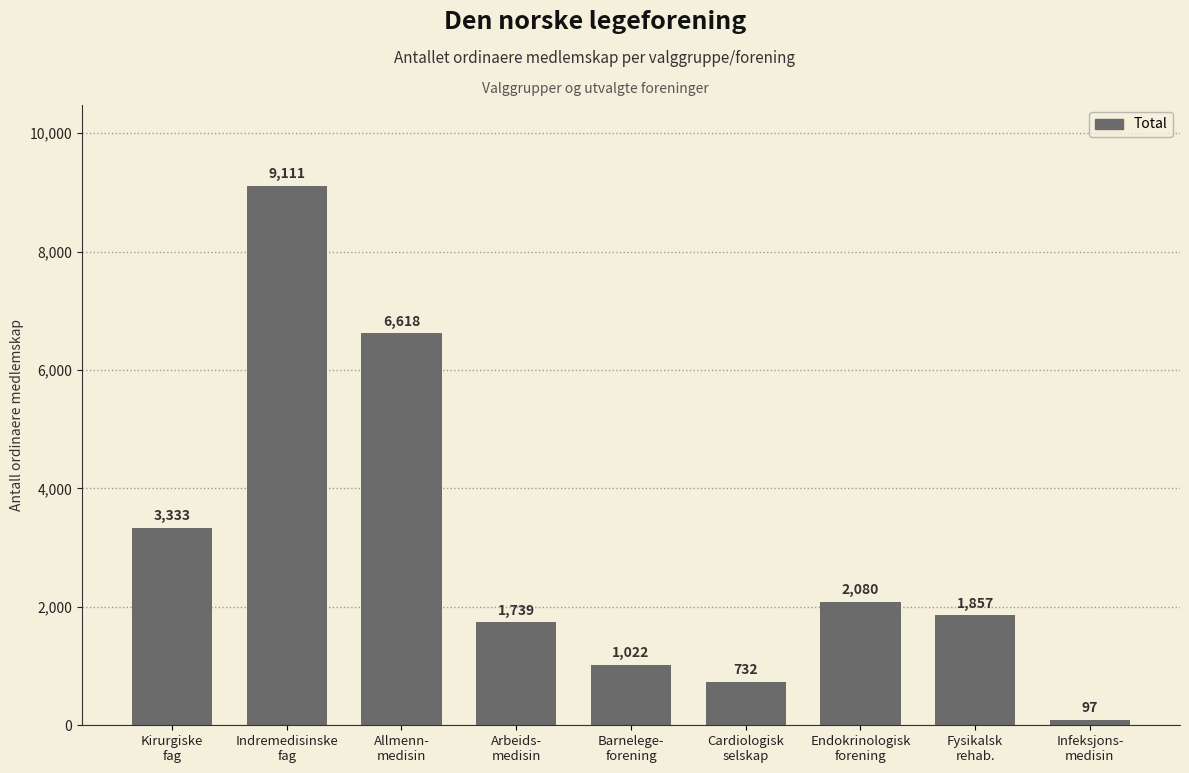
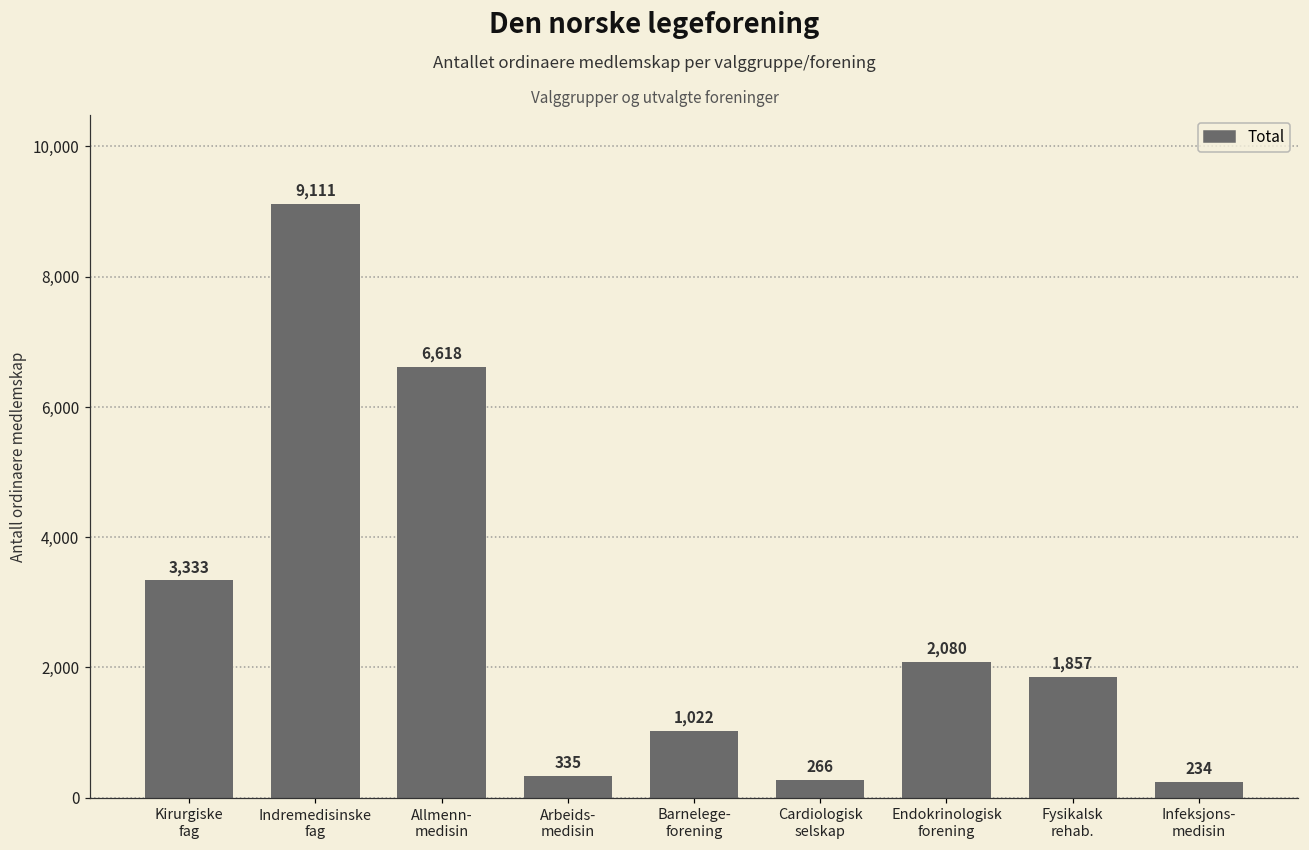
Arbeids- medisin: 1,739 -> 335
Cardiologisk selskap: 732 -> 266
Infeksjons- medisin: 97 -> 234
